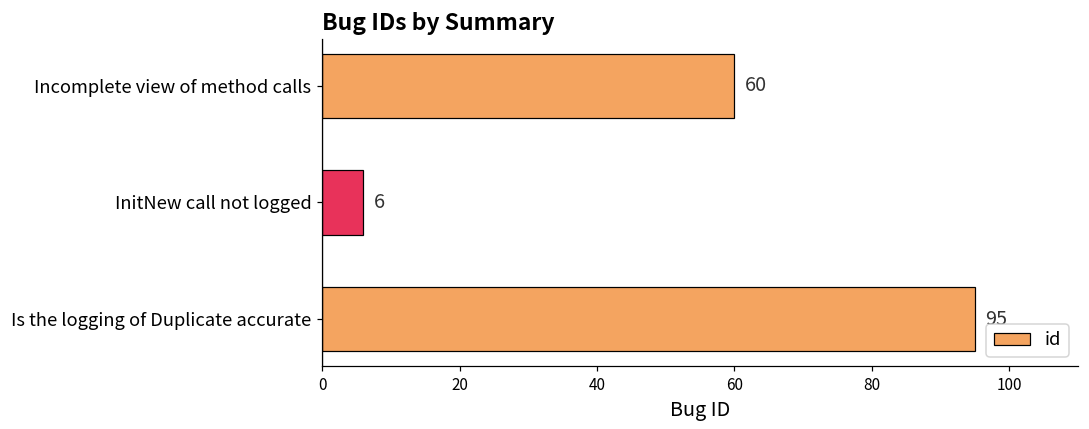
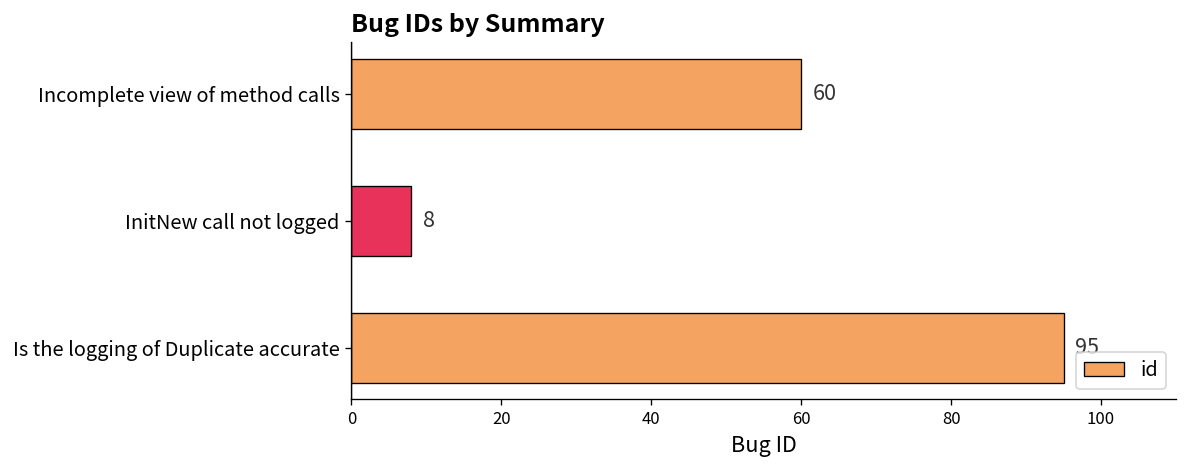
InitNew call not logged: 6 -> 8
